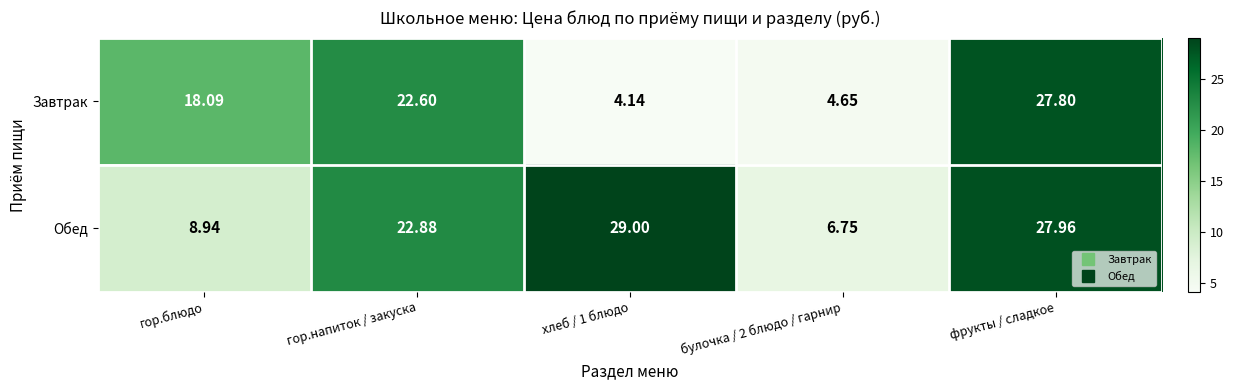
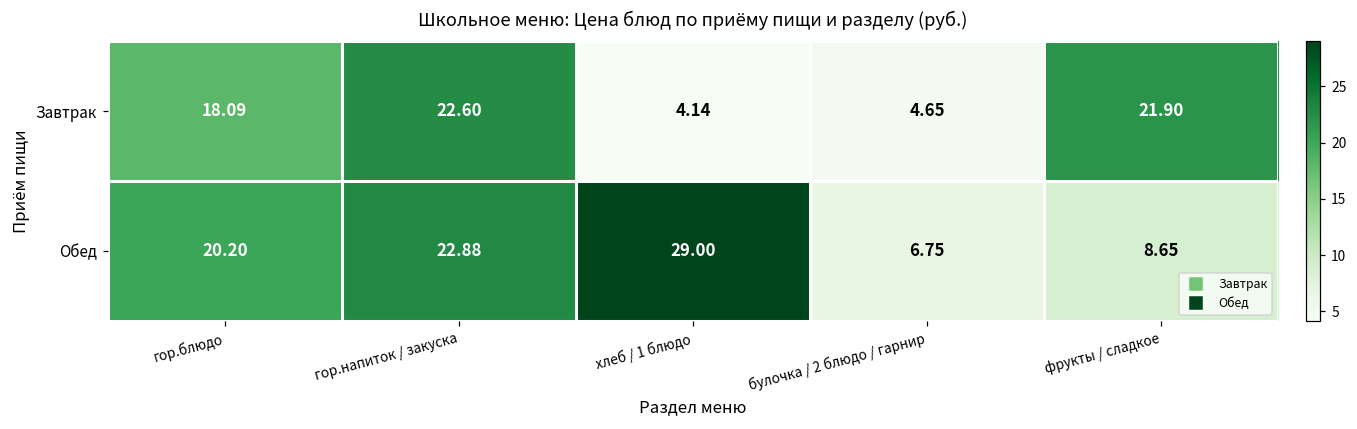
Завтрак, фрукты / сладкое: 27.80 -> 21.90
Обед, гор.блюдо: 8.94 -> 20.20
Обед, фрукты / сладкое: 27.96 -> 8.65
